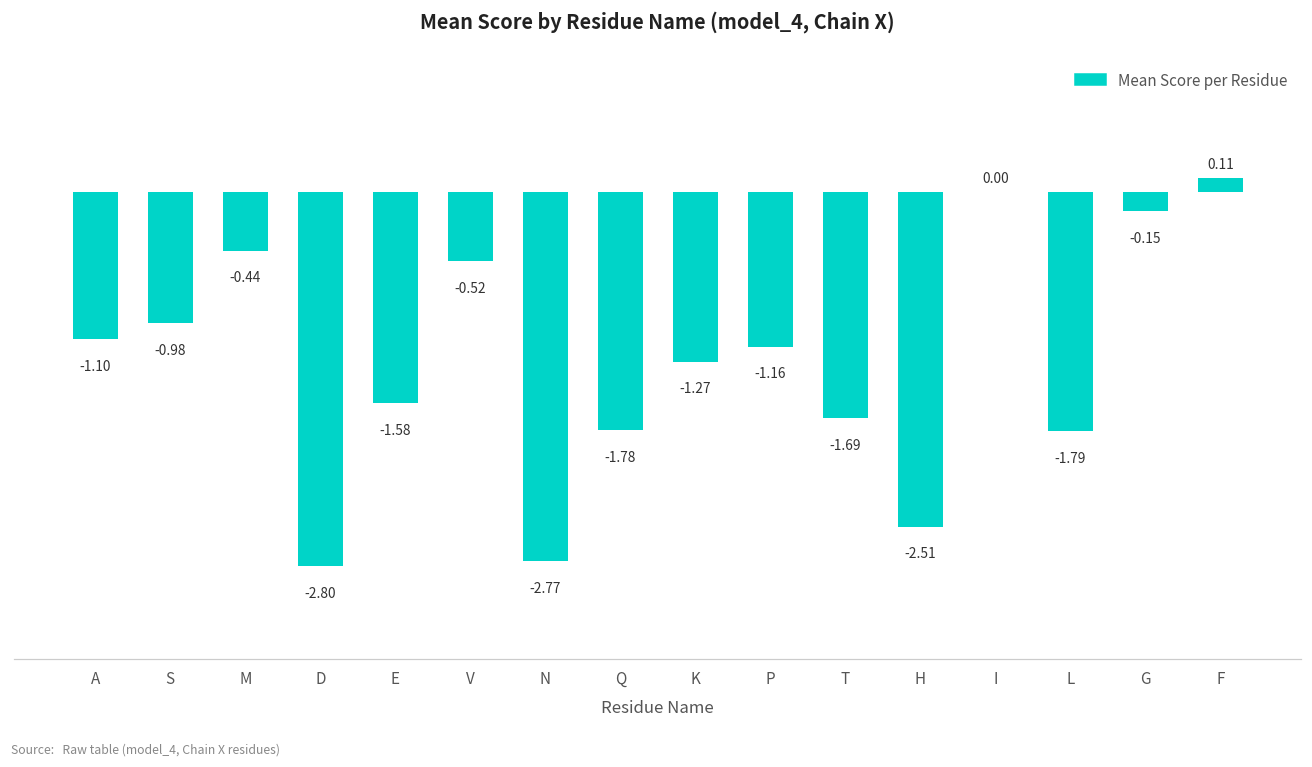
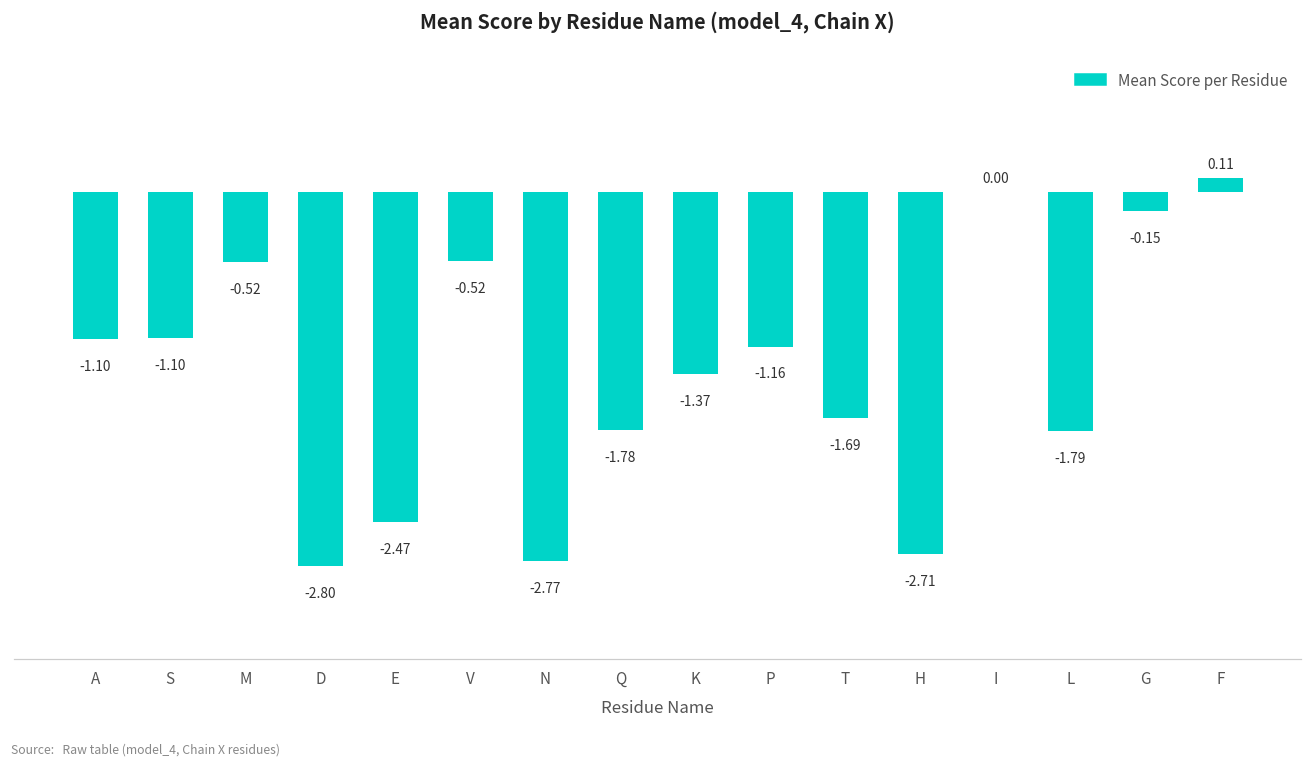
S: -0.98 -> -1.10
M: -0.44 -> -0.52
E: -1.58 -> -2.47
K: -1.27 -> -1.37
H: -2.51 -> -2.71
